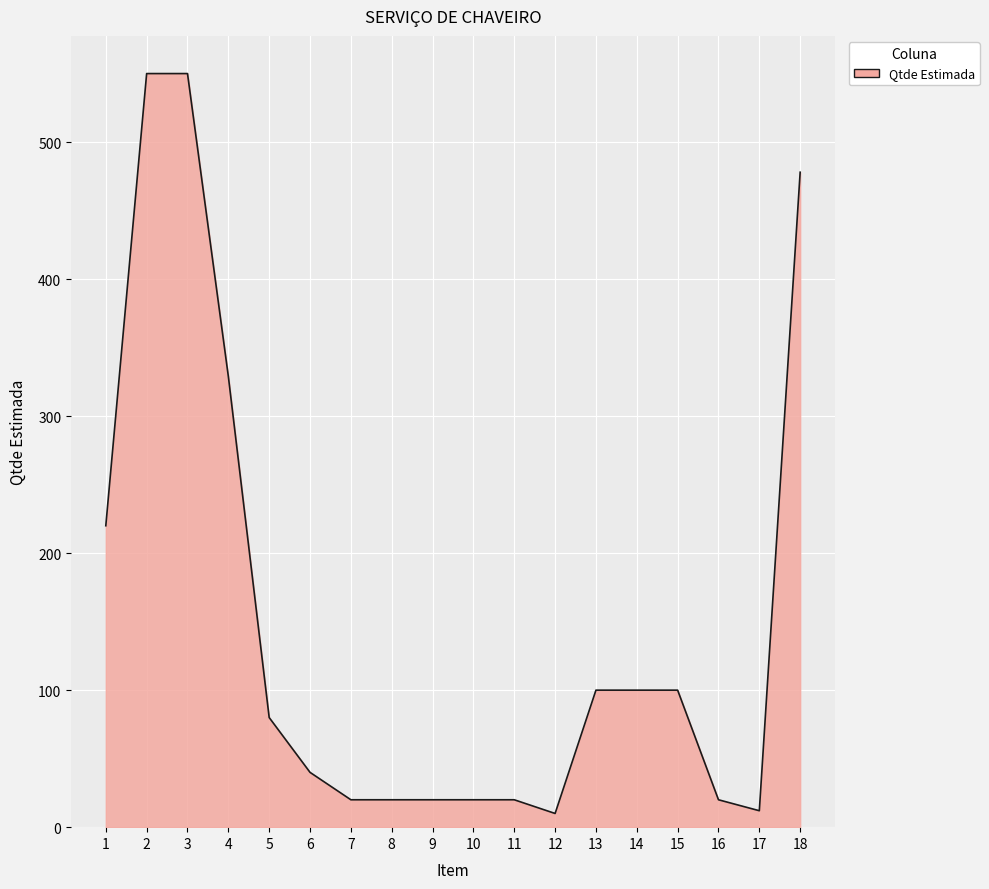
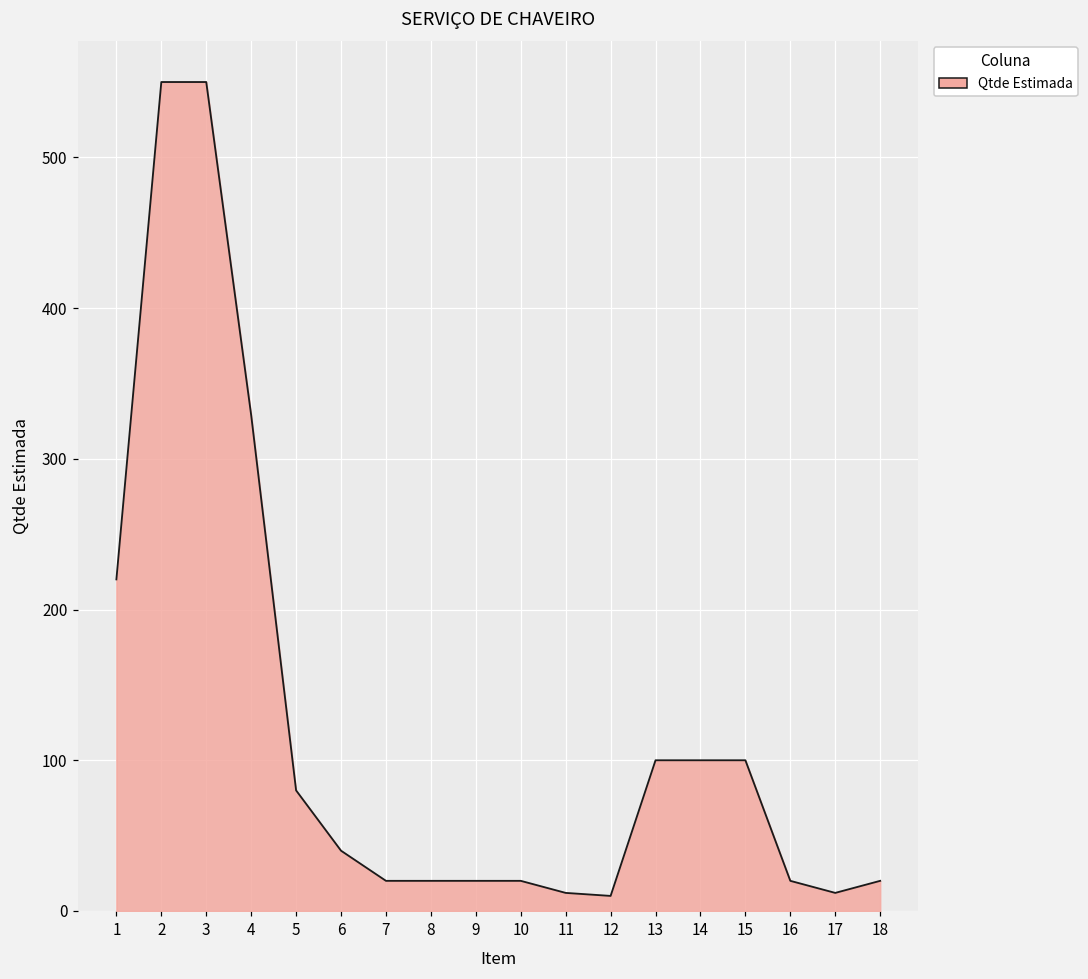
11: 20 -> 12
18: 478 -> 20
